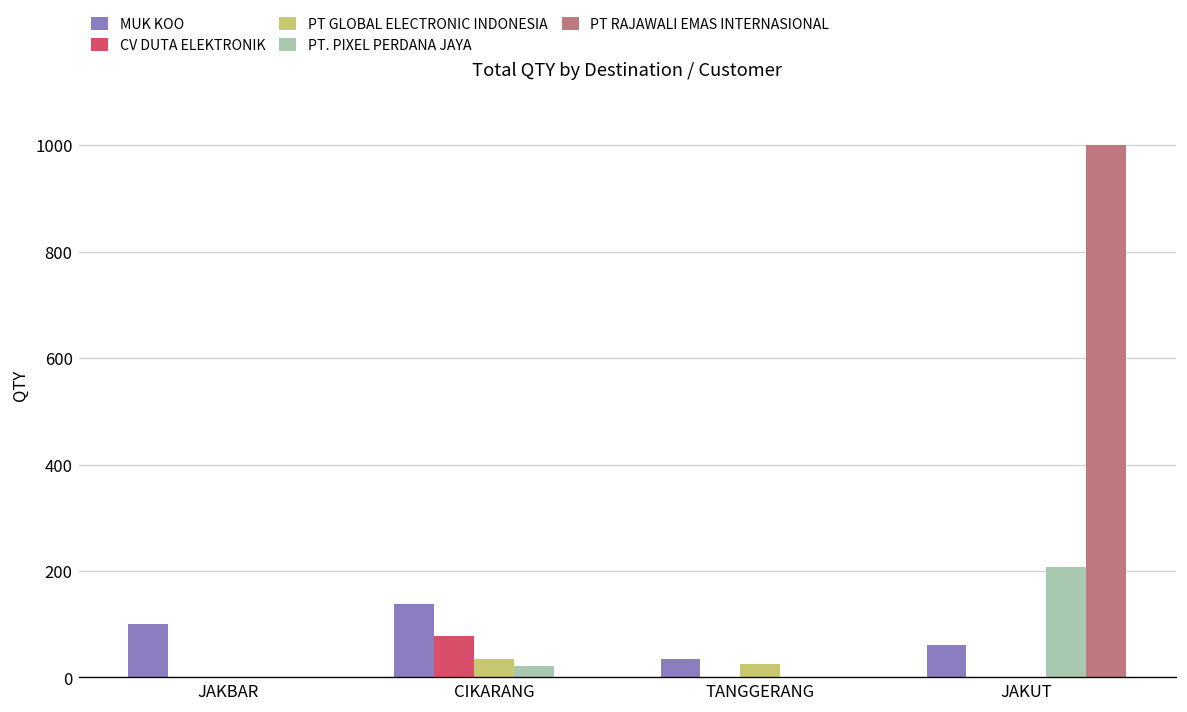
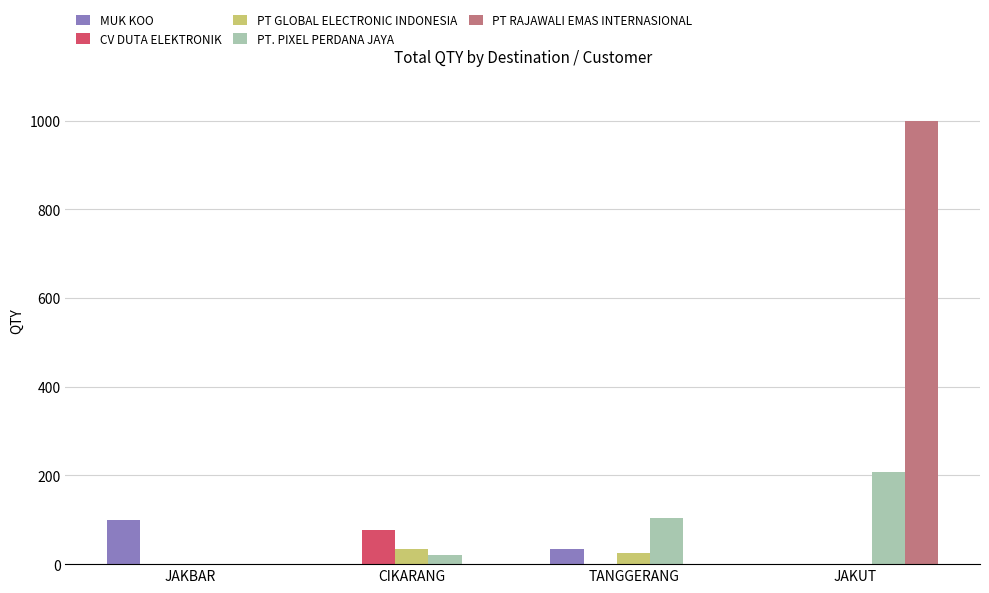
MUK KOO, CIKARANG: 140 -> 0
PT. PIXEL PERDANA JAYA, TANGGERANG: 0 -> 110
MUK KOO, JAKUT: 60 -> 0
